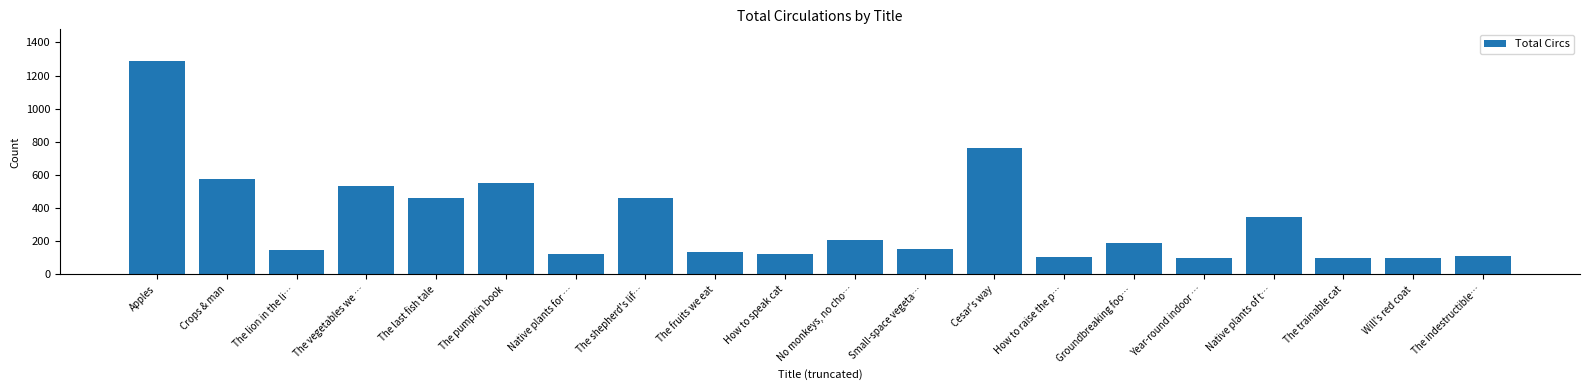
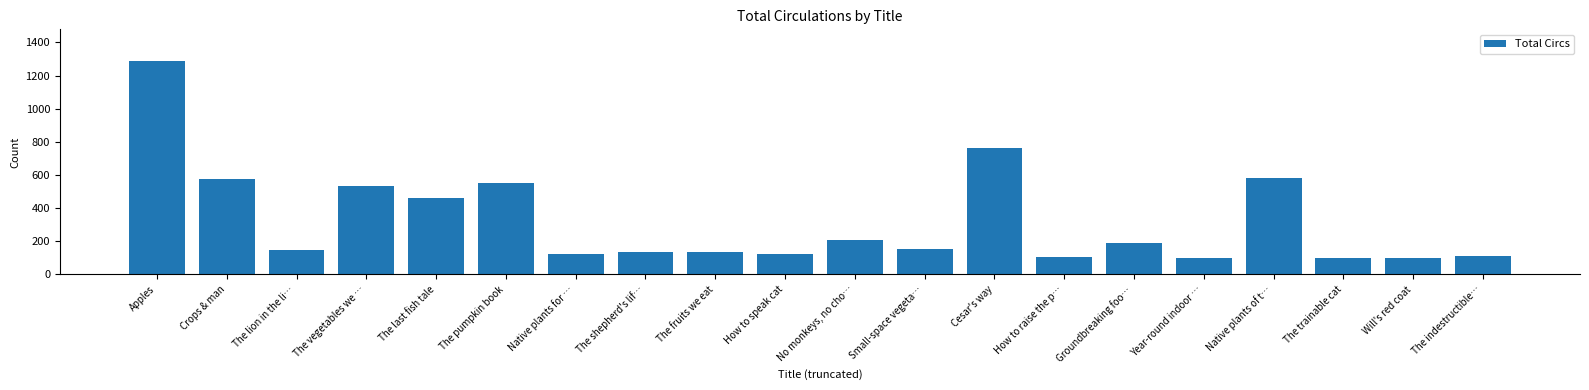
The shepherd's lif…: 460 -> 140
Native plants of t…: 340 -> 580
